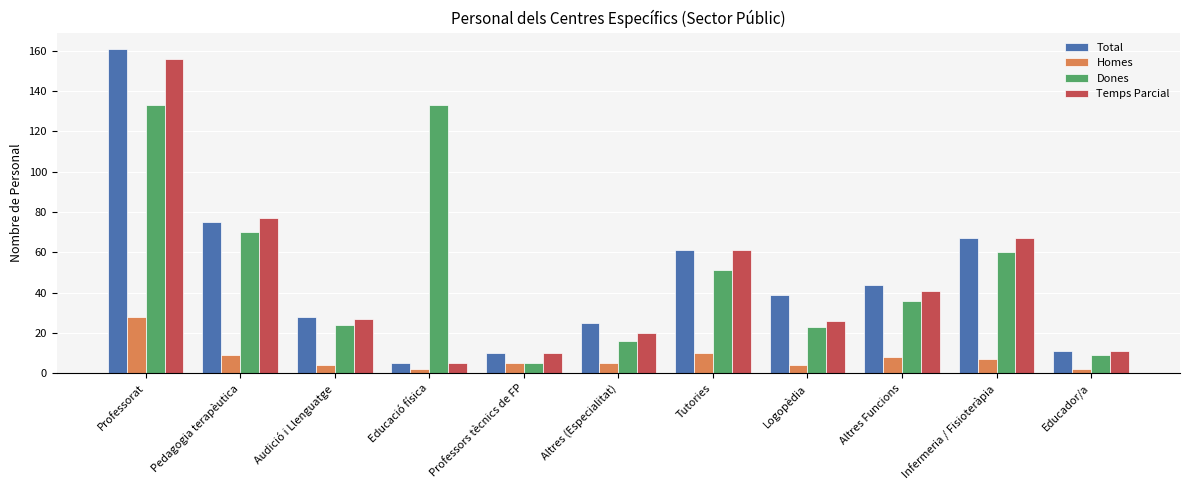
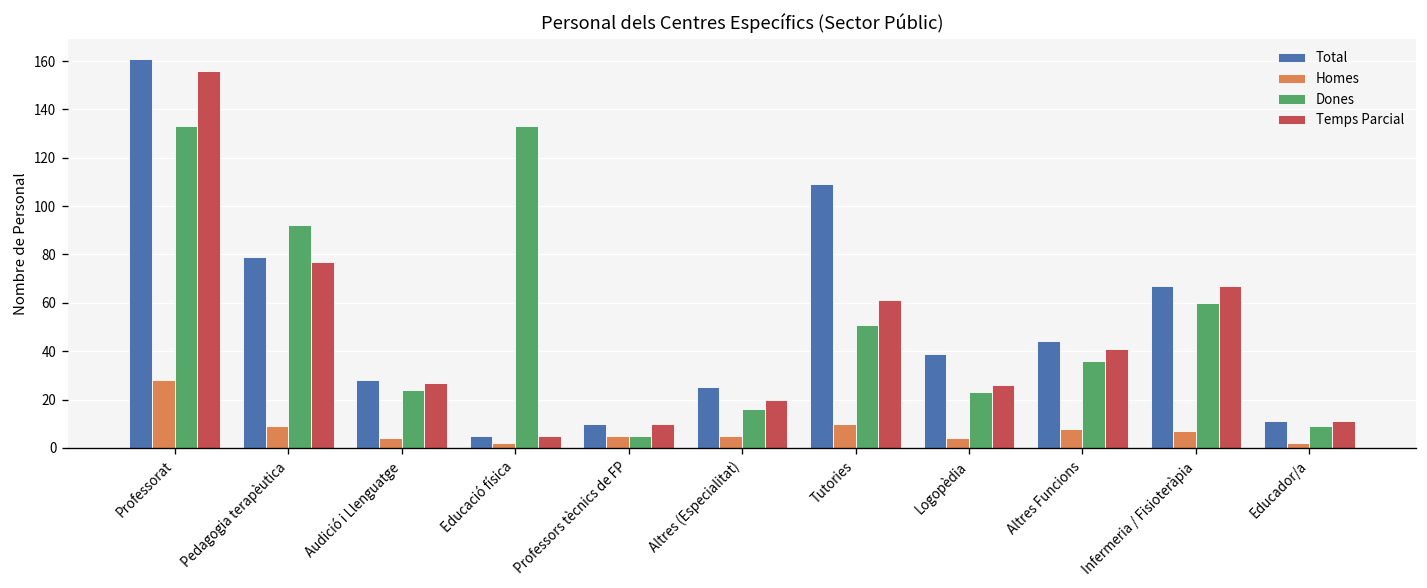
Total, Pedagogia terapèutica: 75 -> 79
Dones, Pedagogia terapèutica: 70 -> 92
Total, Tutories: 61 -> 109
